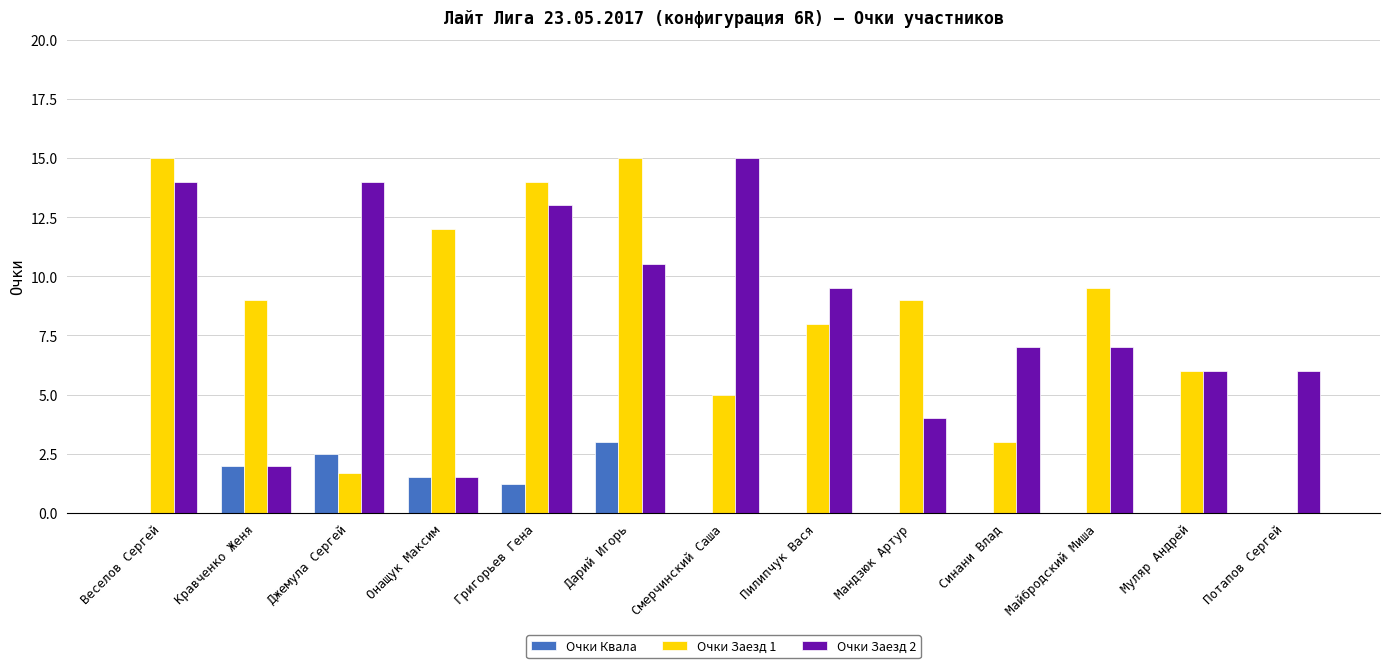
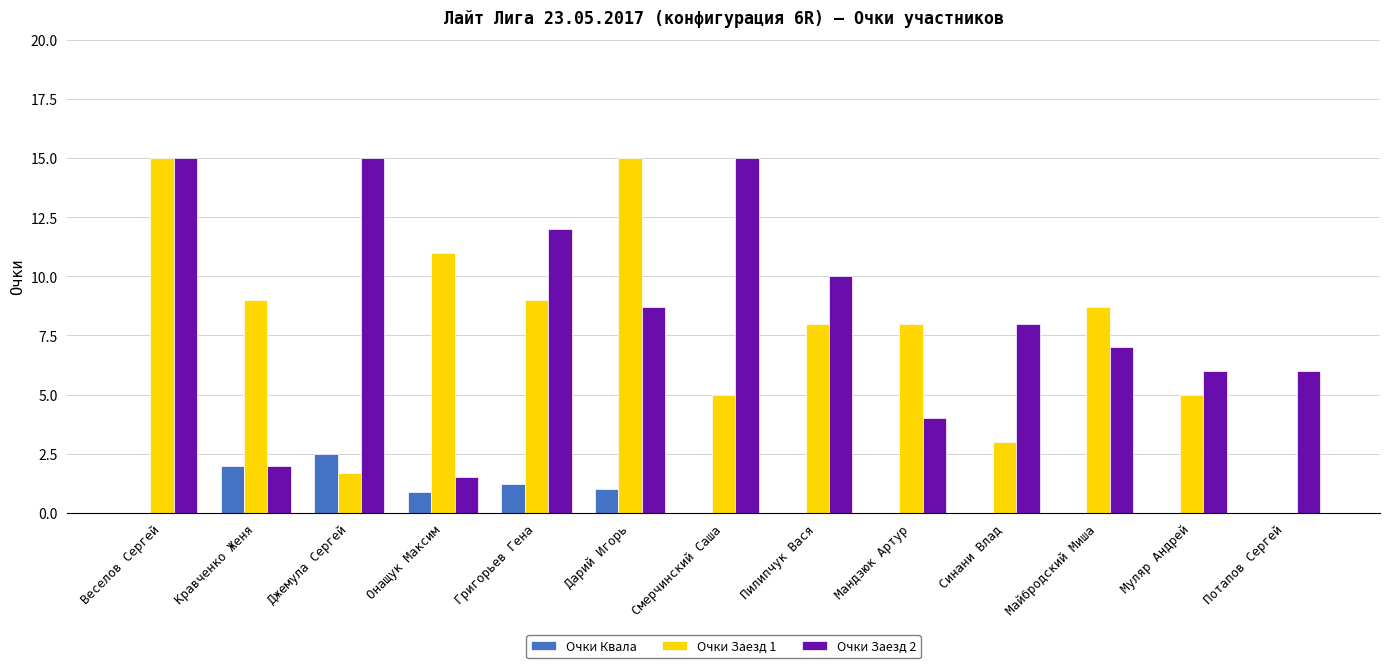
Очки Заезд 2, Веселов Сергей: 14 -> 15
Очки Заезд 2, Джемула Сергей: 14 -> 15
Очки Квала, Онащук Максим: 1.5 -> 0.9
Очки Заезд 1, Онащук Максим: 12 -> 11
Очки Заезд 1, Григорьев Гена: 14 -> 9
Очки Заезд 2, Григорьев Гена: 13 -> 12
Очки Квала, Дарий Игорь: 3 -> 1
Очки Заезд 2, Дарий Игорь: 10.5 -> 8.7
Очки Заезд 2, Пилипчук Вася: 9.5 -> 10.0
Очки Заезд 1, Мандзюк Артур: 9 -> 8
Очки Заезд 2, Синани Влад: 7 -> 8
Очки Заезд 1, Майбродский Миша: 9.5 -> 8.7
Очки Заезд 1, Муляр Андрей: 6 -> 5
